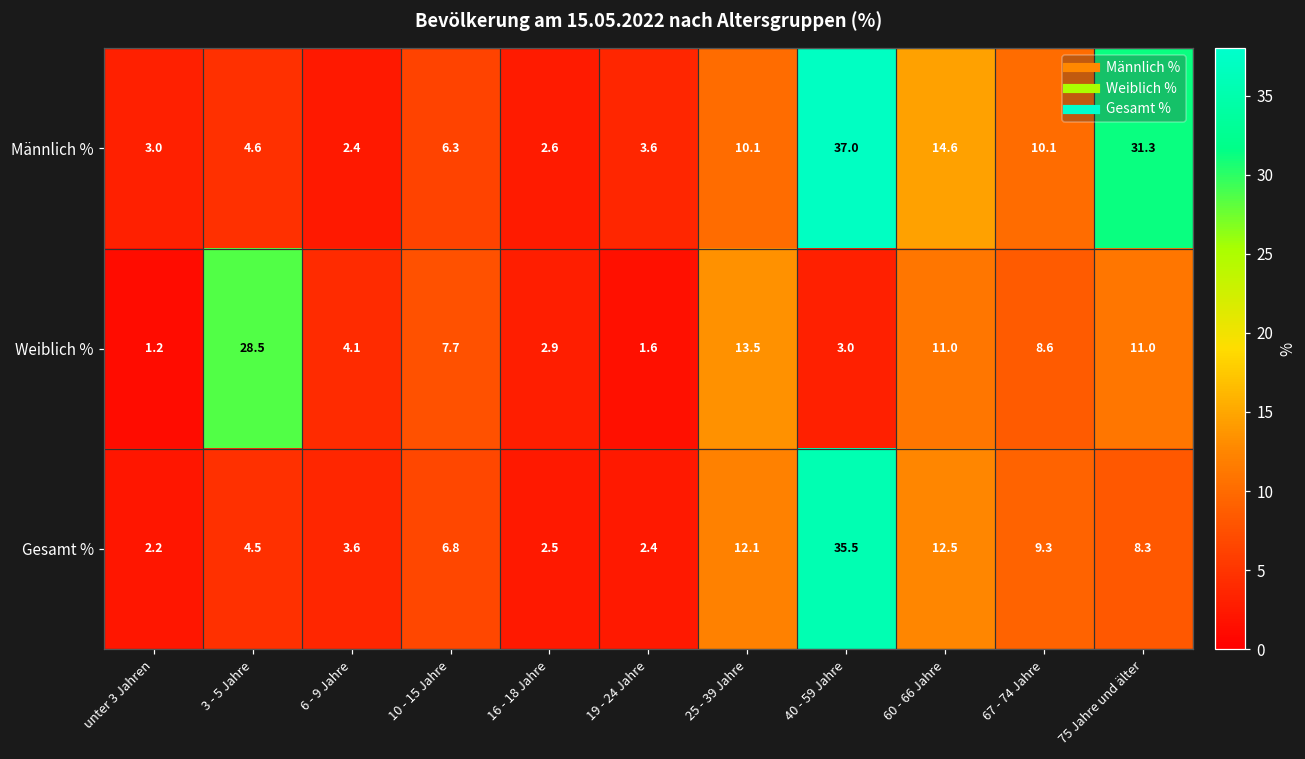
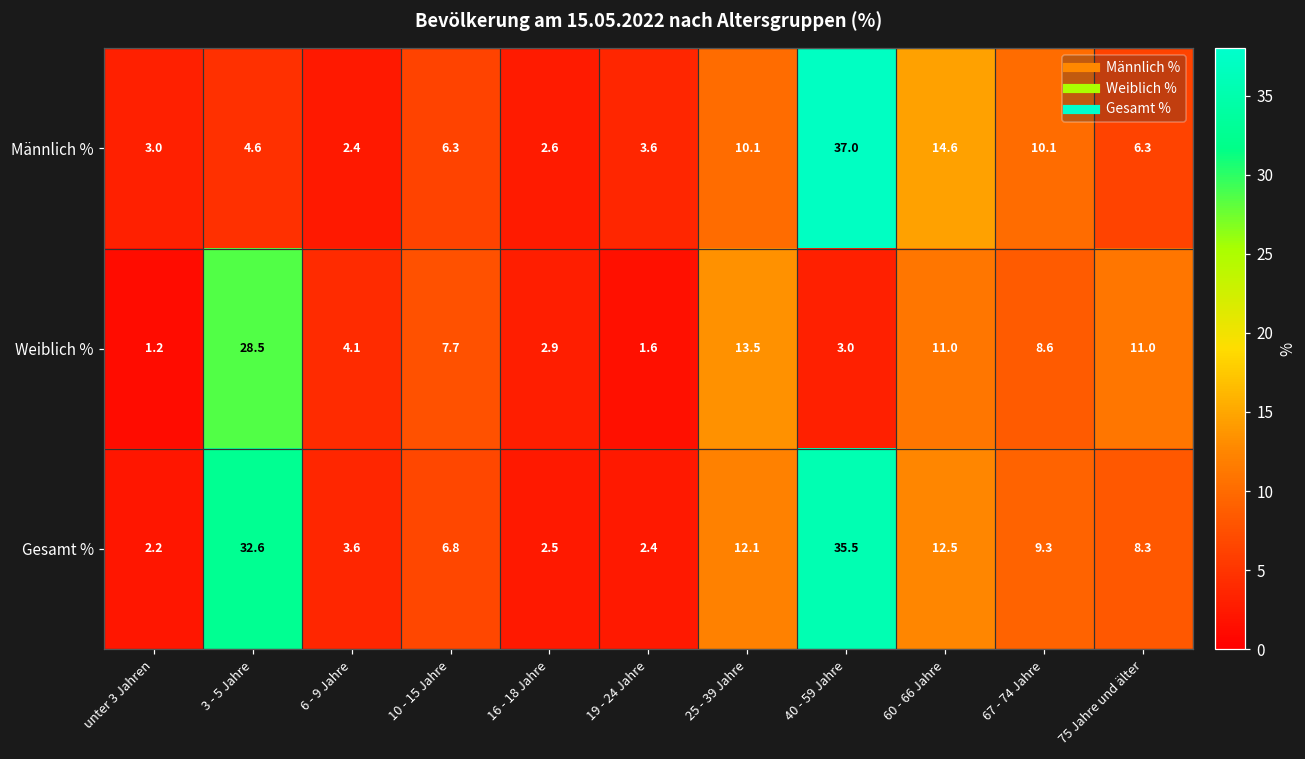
Männlich %, 75 Jahre und älter: 31.3 -> 6.3
Gesamt %, 3 - 5 Jahre: 4.5 -> 32.6
